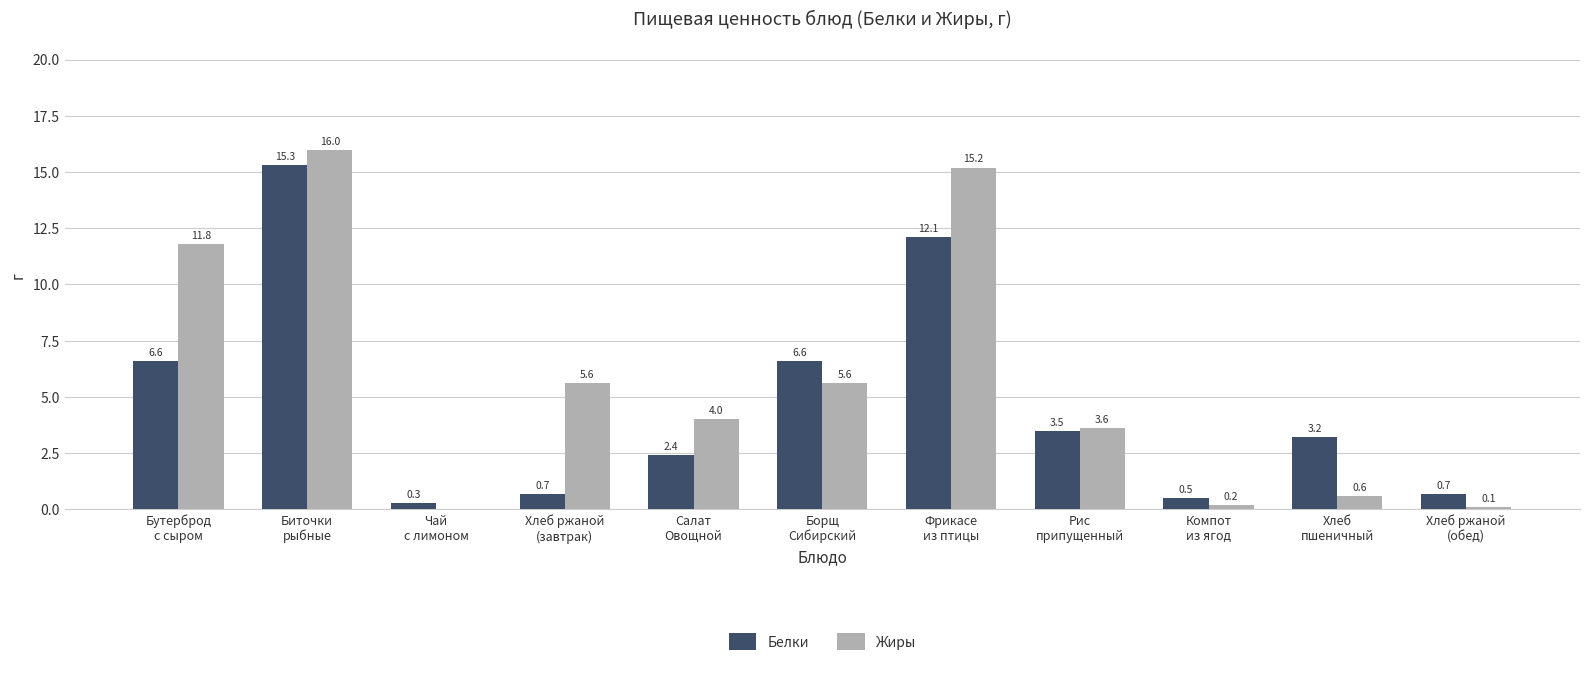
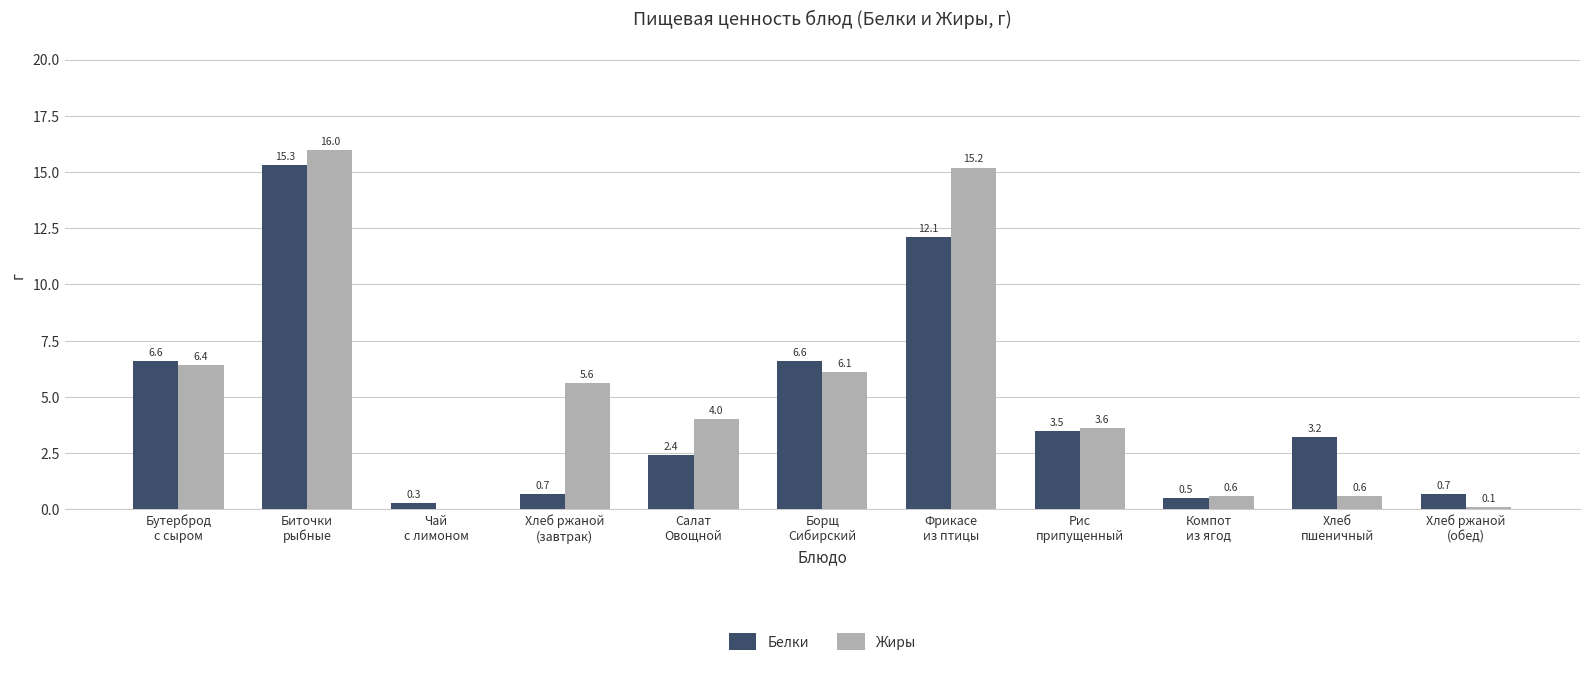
Жиры, Бутерброд с сыром: 11.8 -> 6.4
Жиры, Борщ Сибирский: 5.6 -> 6.1
Жиры, Компот из ягод: 0.2 -> 0.6
